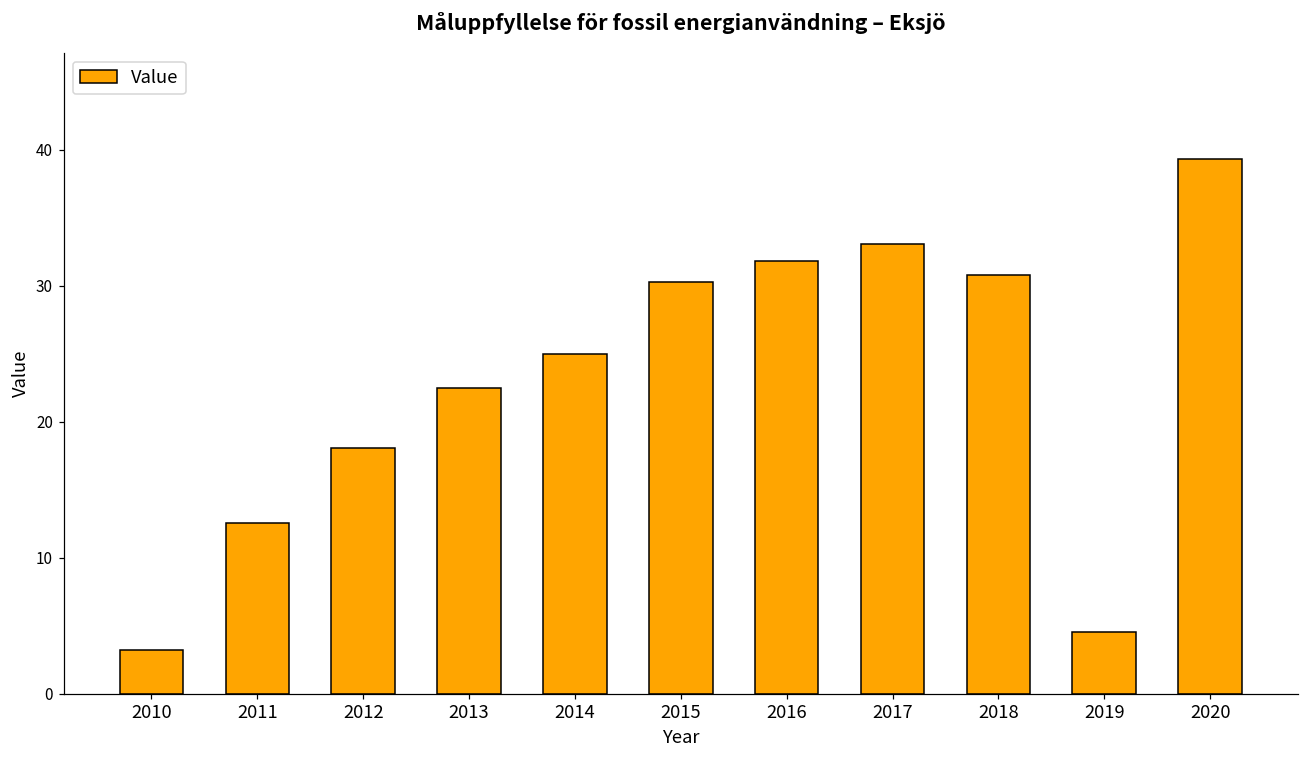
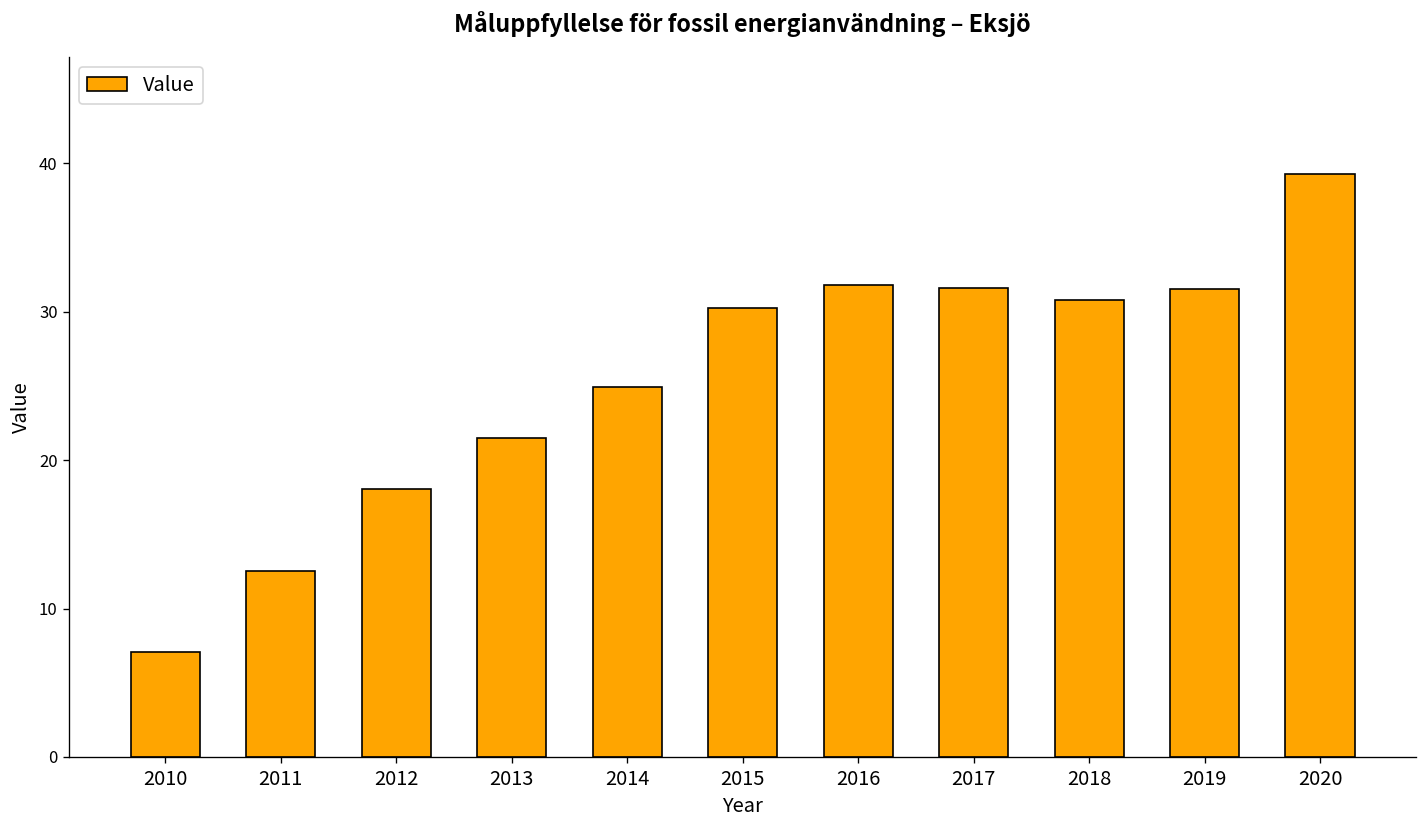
2010: 3.2 -> 7.1
2013: 22.5 -> 21.5
2017: 33.1 -> 31.6
2019: 4.6 -> 31.5
